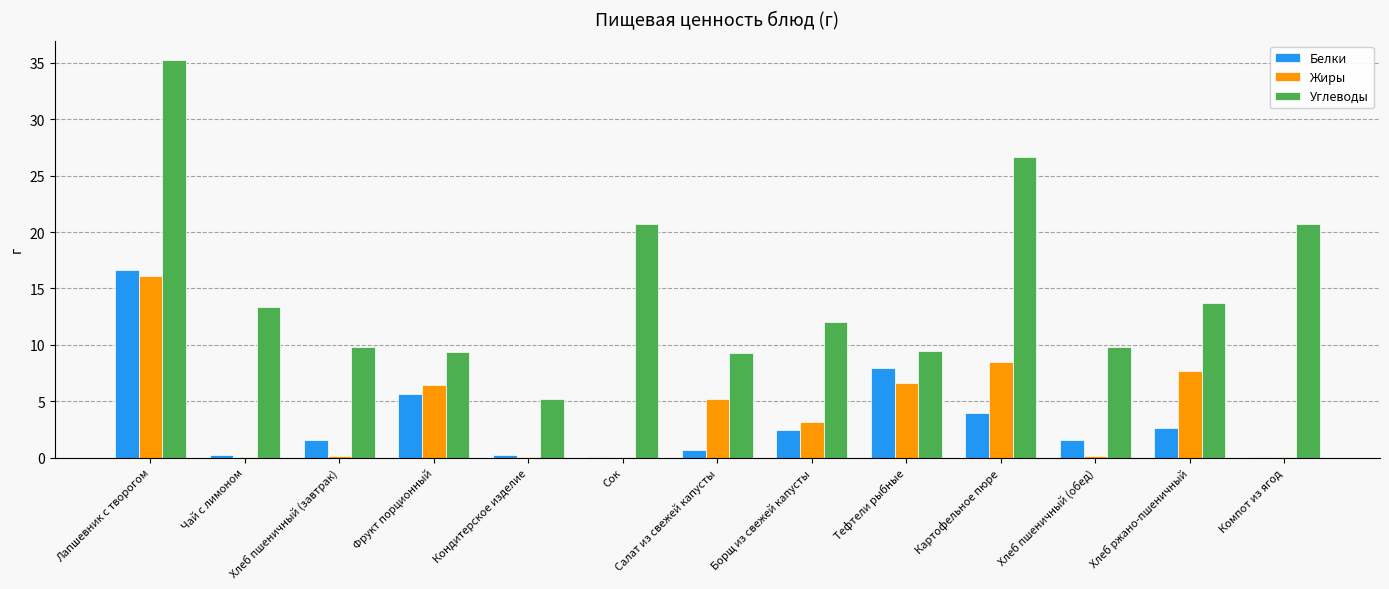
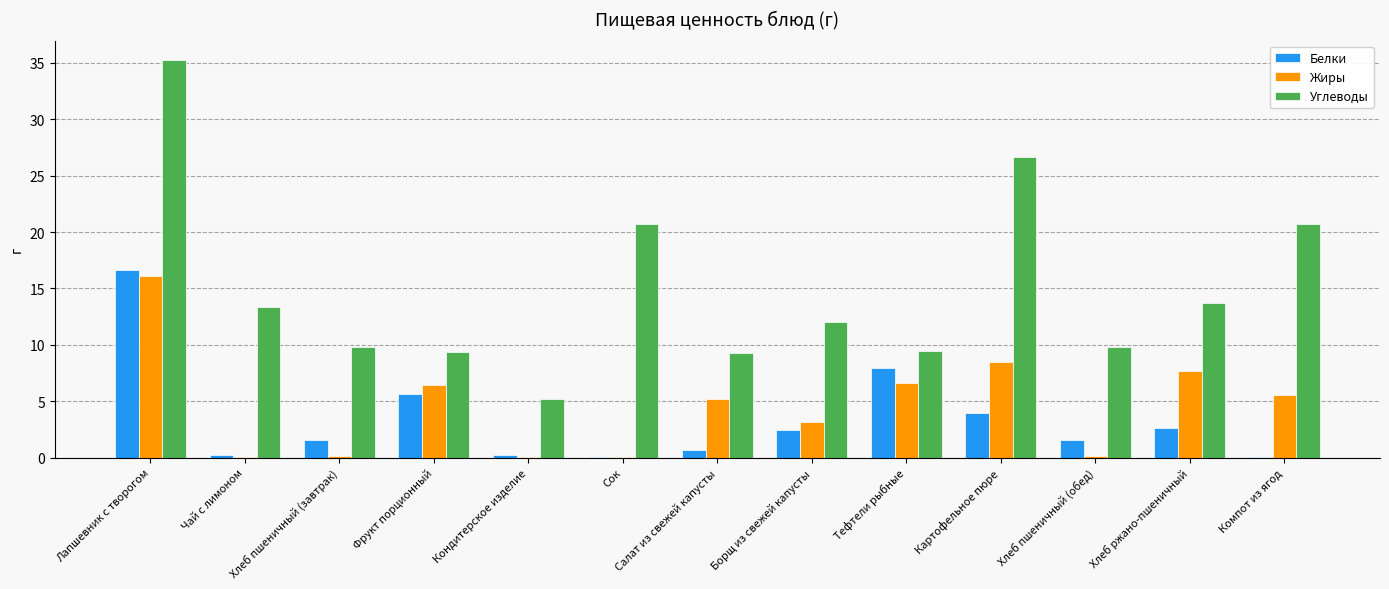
Жиры, Компот из ягод: 0.0 -> 5.6
